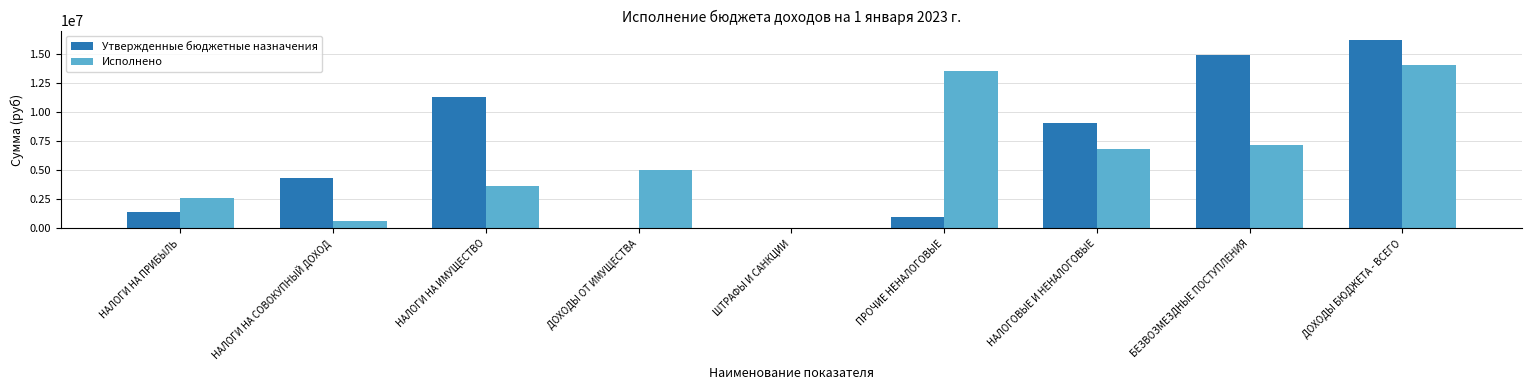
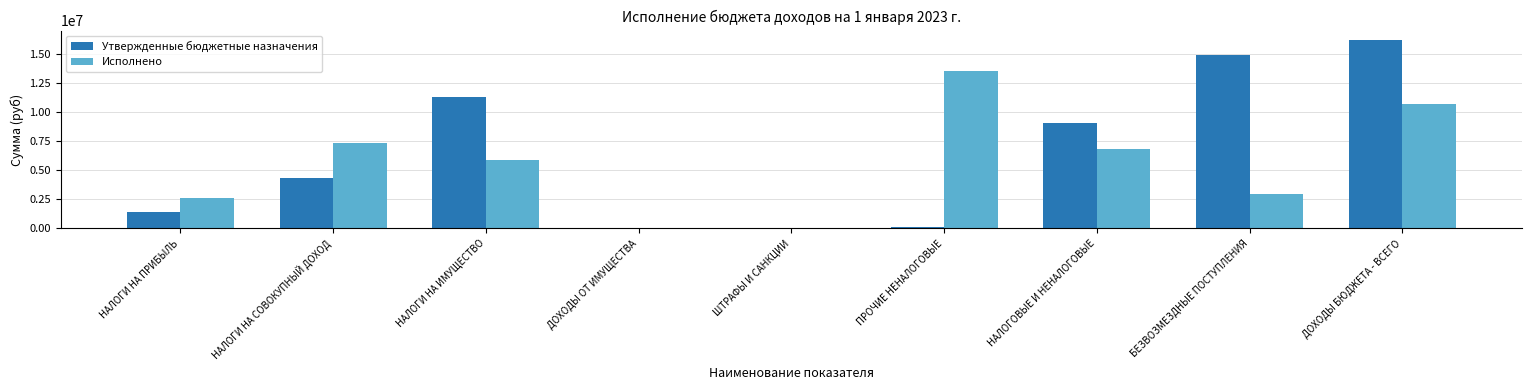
Исполнено, НАЛОГИ НА СОВОКУПНЫЙ ДОХОД: 700000 -> 7300000
Исполнено, НАЛОГИ НА ИМУЩЕСТВО: 3700000 -> 5900000
Исполнено, ДОХОДЫ ОТ ИМУЩЕСТВА: 5000000 -> 0
Утвержденные бюджетные назначения, ПРОЧИЕ НЕНАЛОГОВЫЕ: 1000000 -> 100000
Исполнено, БЕЗВОЗМЕЗДНЫЕ ПОСТУПЛЕНИЯ: 7200000 -> 3000000
Исполнено, ДОХОДЫ БЮДЖЕТА - ВСЕГО: 14000000 -> 10700000
